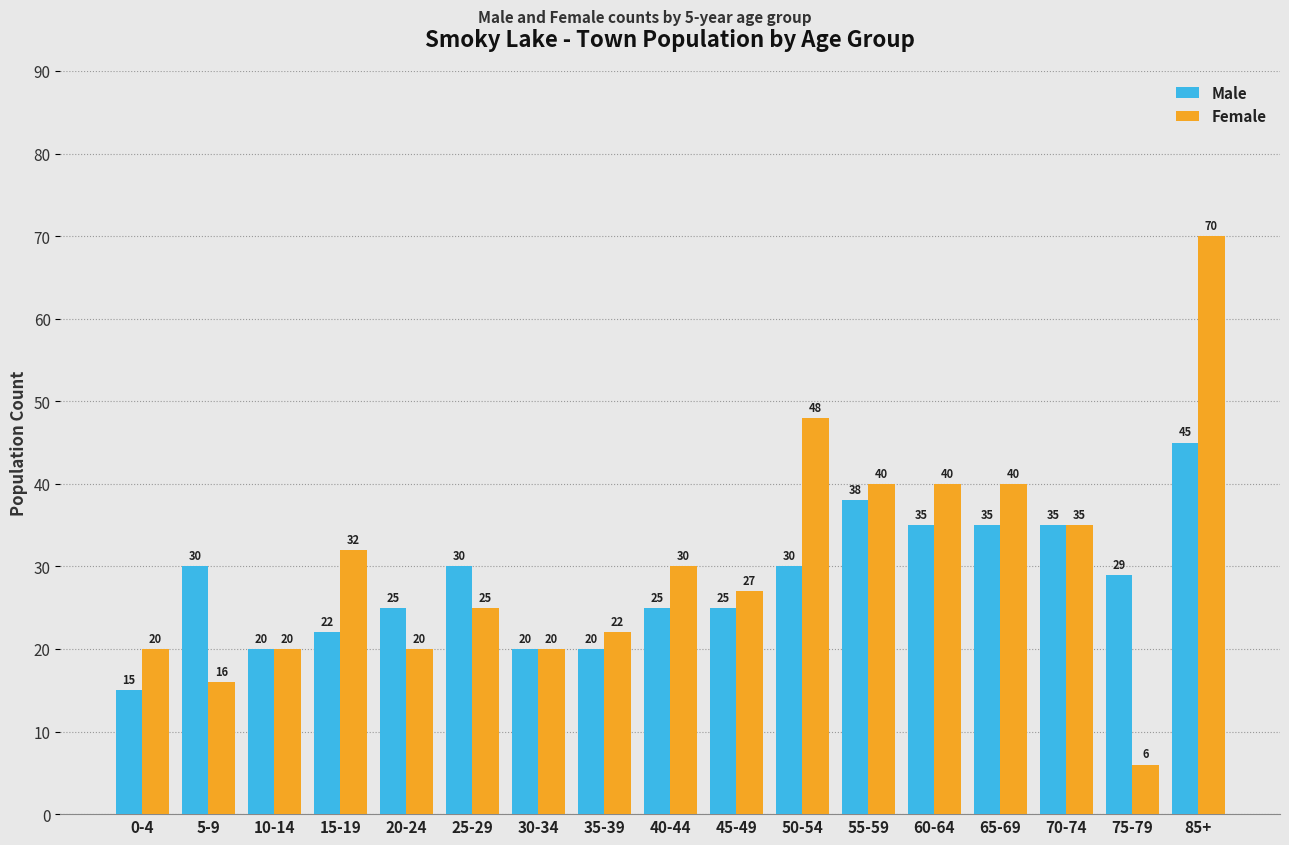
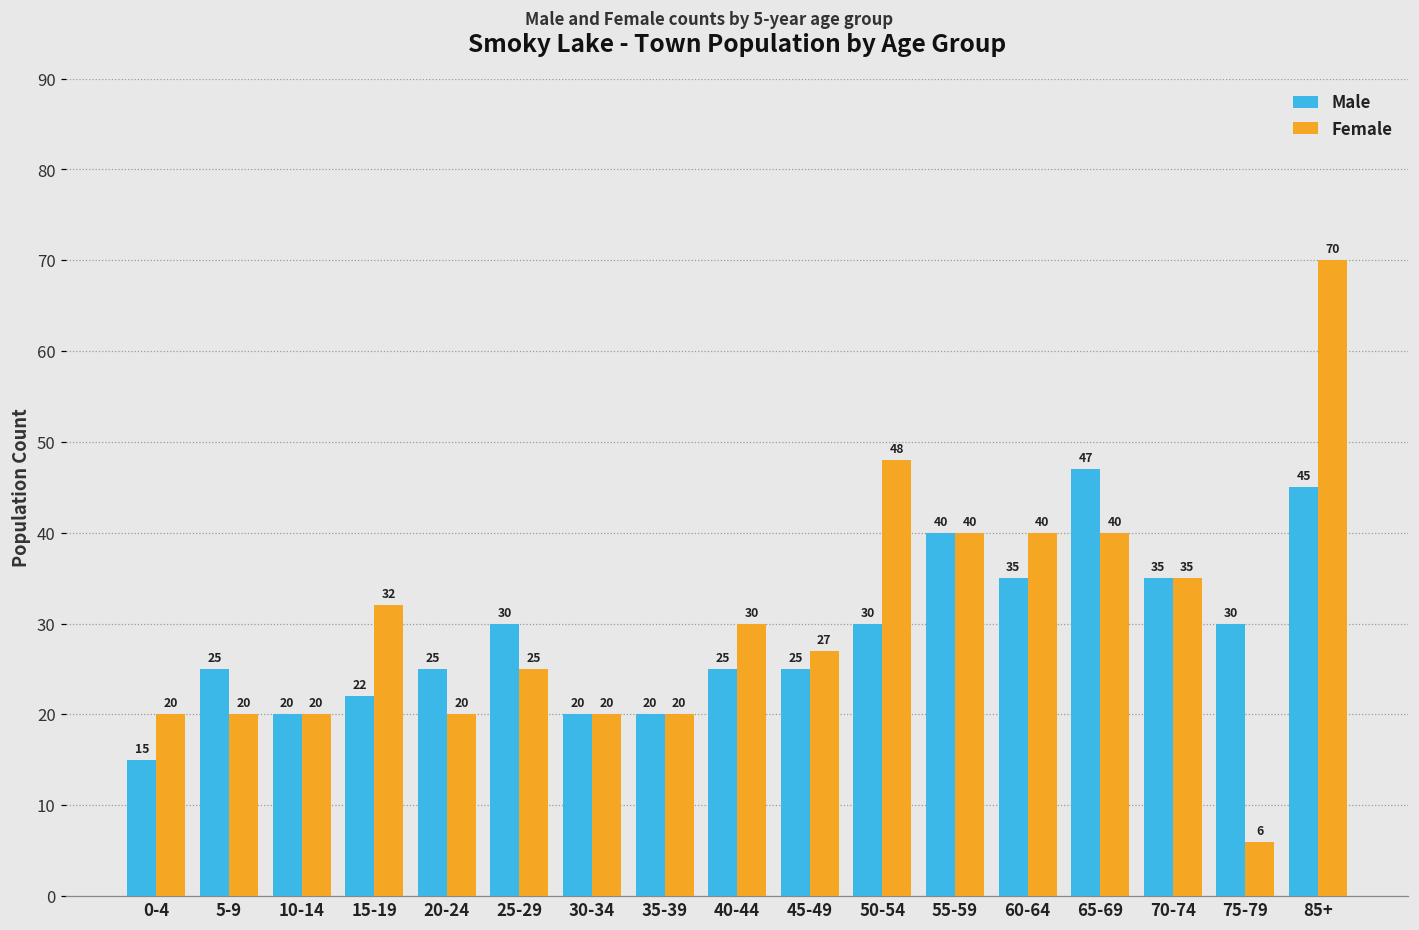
Male, 5-9: 30 -> 25
Female, 5-9: 16 -> 20
Female, 35-39: 22 -> 20
Male, 55-59: 38 -> 40
Male, 65-69: 35 -> 47
Male, 75-79: 29 -> 30
